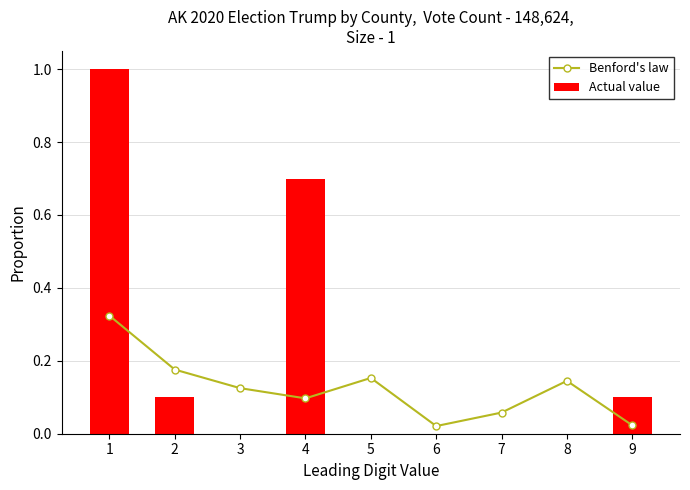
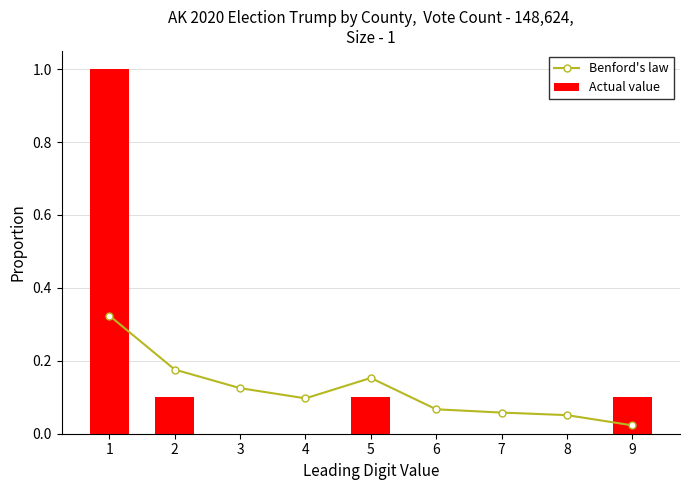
Actual value, 4: 0.7 -> 0.0
Actual value, 5: 0.0 -> 0.1
Benford's law, 6: 0.02 -> 0.07
Benford's law, 8: 0.15 -> 0.05
